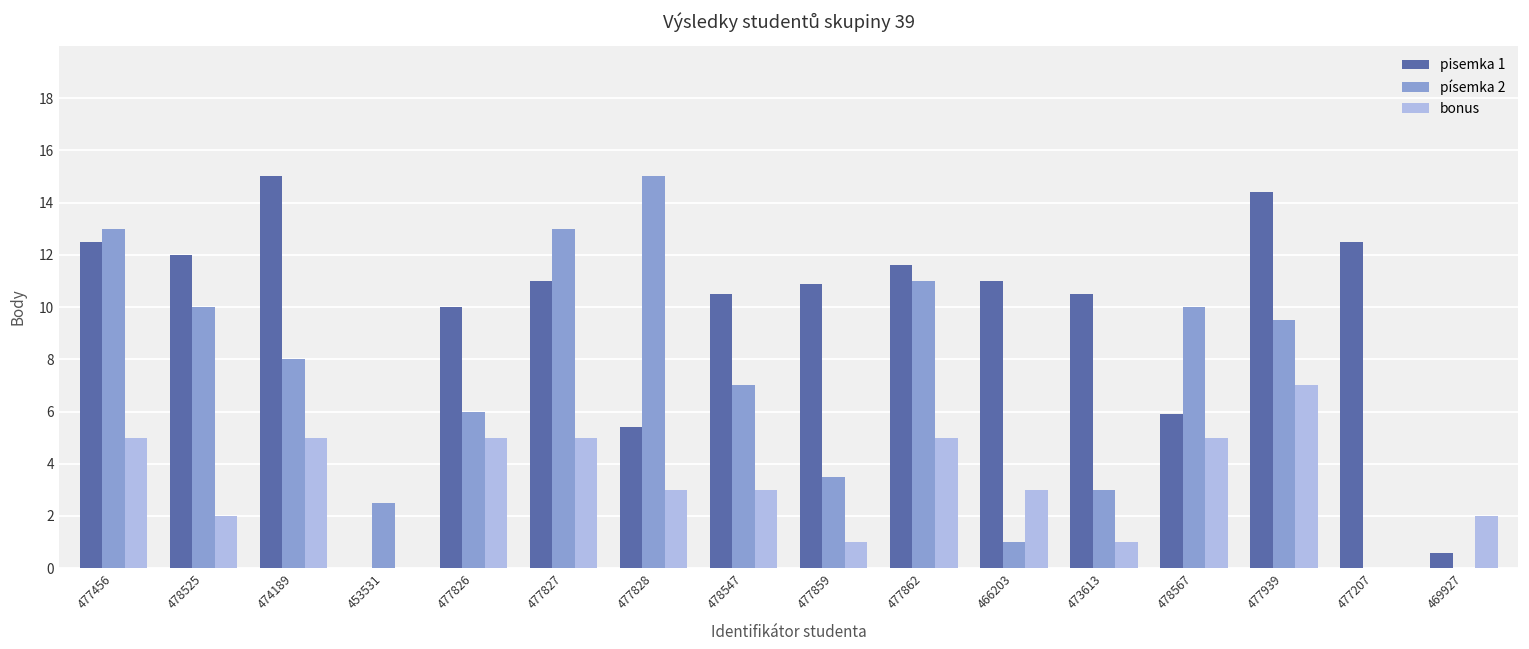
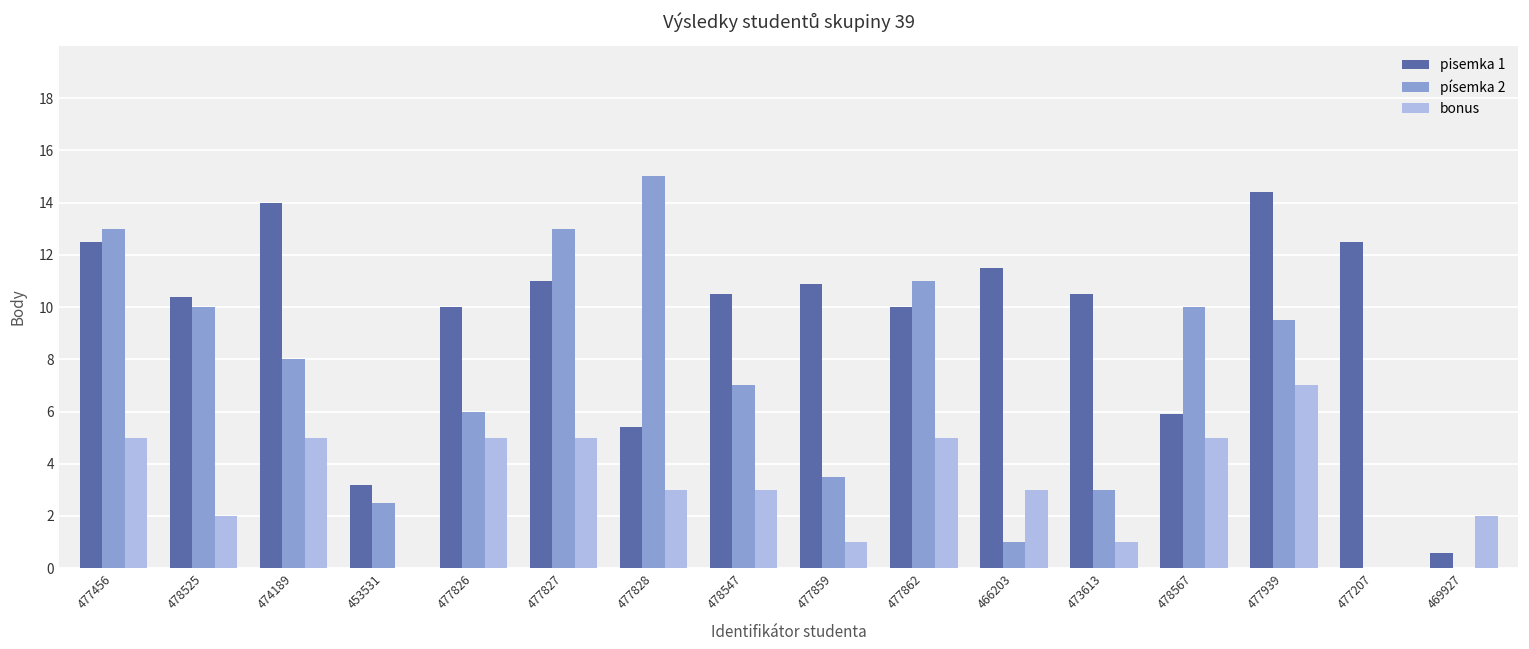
pisemka 1, 478525: 12.0 -> 10.4
pisemka 1, 474189: 15 -> 14
pisemka 1, 453531: 0.0 -> 3.2
pisemka 1, 477862: 11.6 -> 10.0
pisemka 1, 466203: 11.0 -> 11.5
